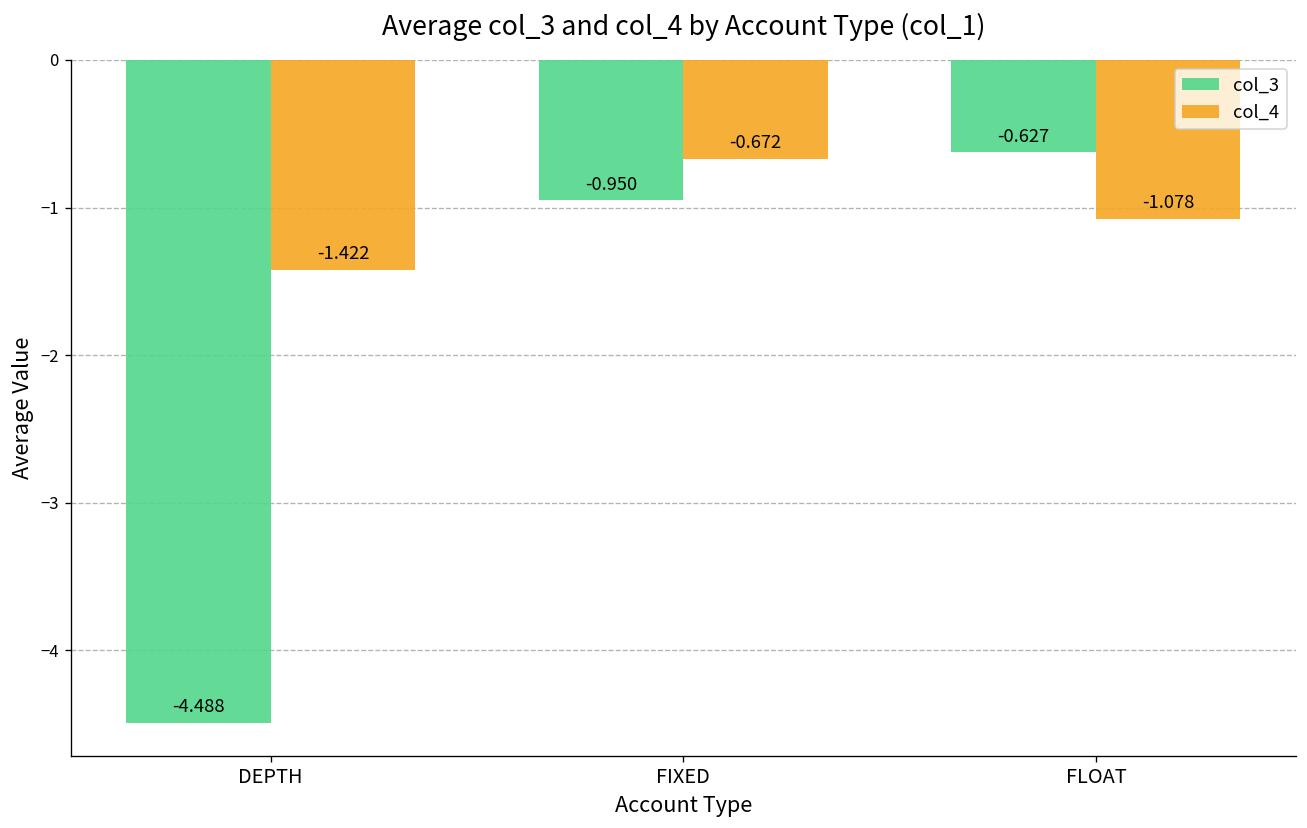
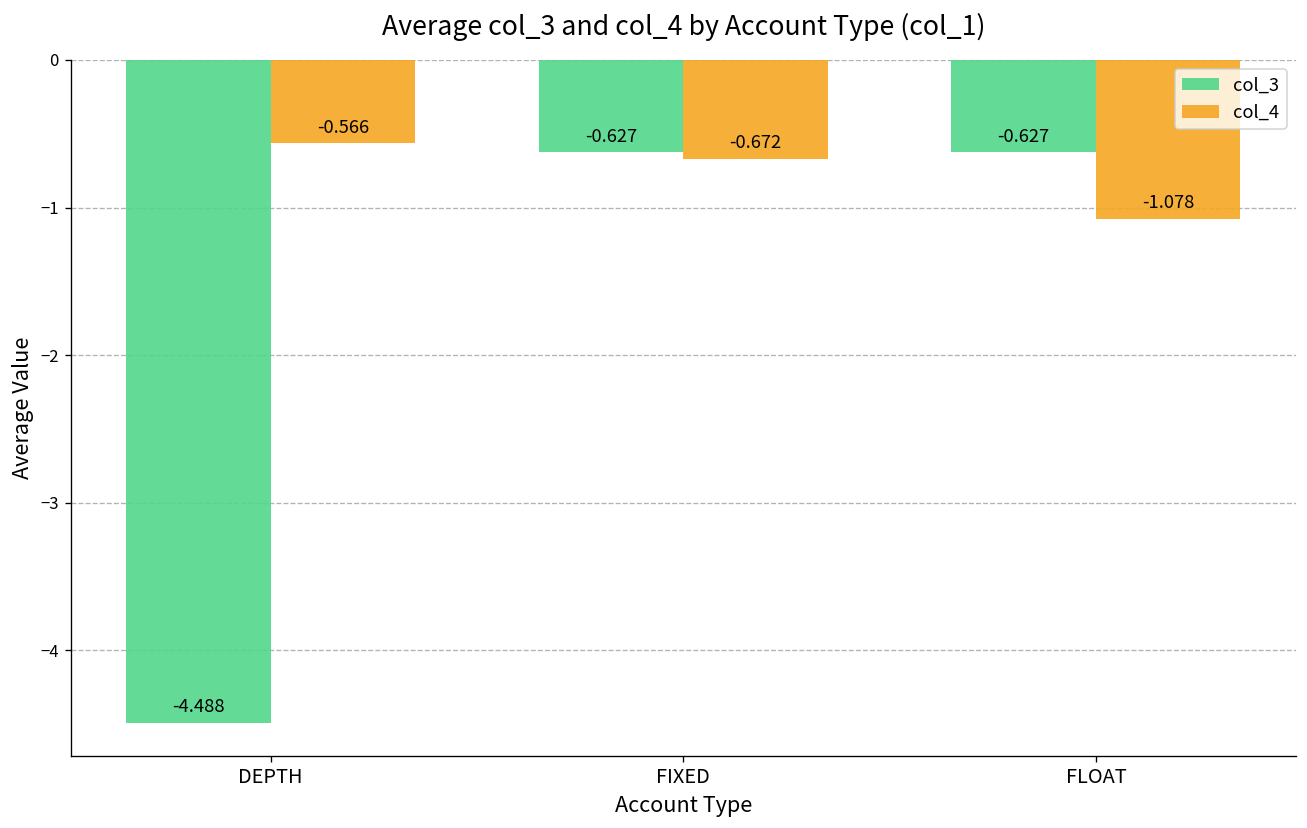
col_4, DEPTH: -1.422 -> -0.566
col_3, FIXED: -0.950 -> -0.627
